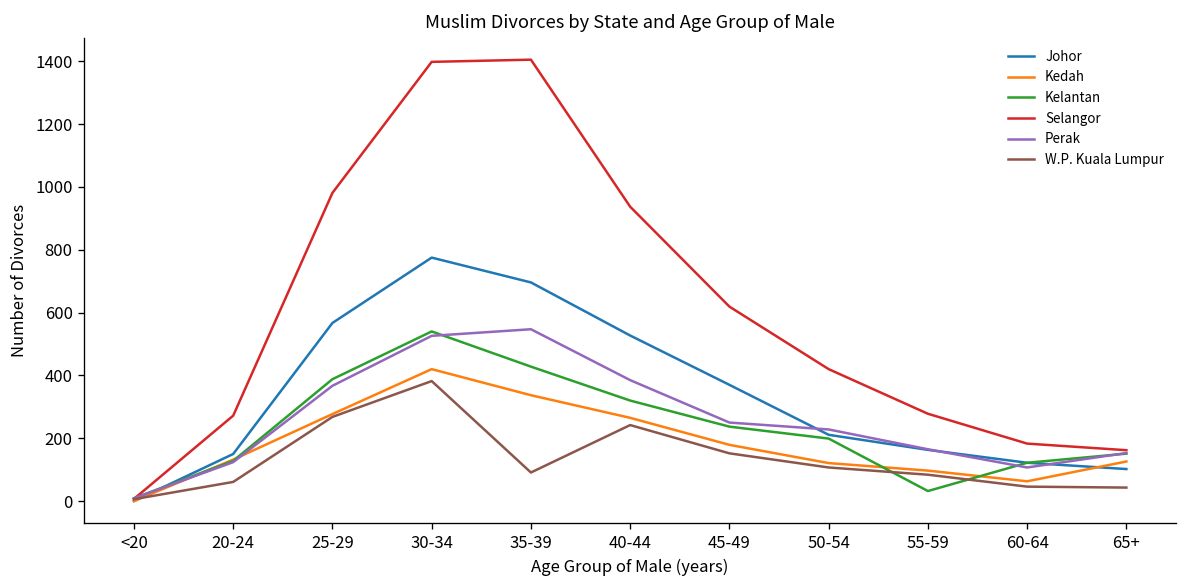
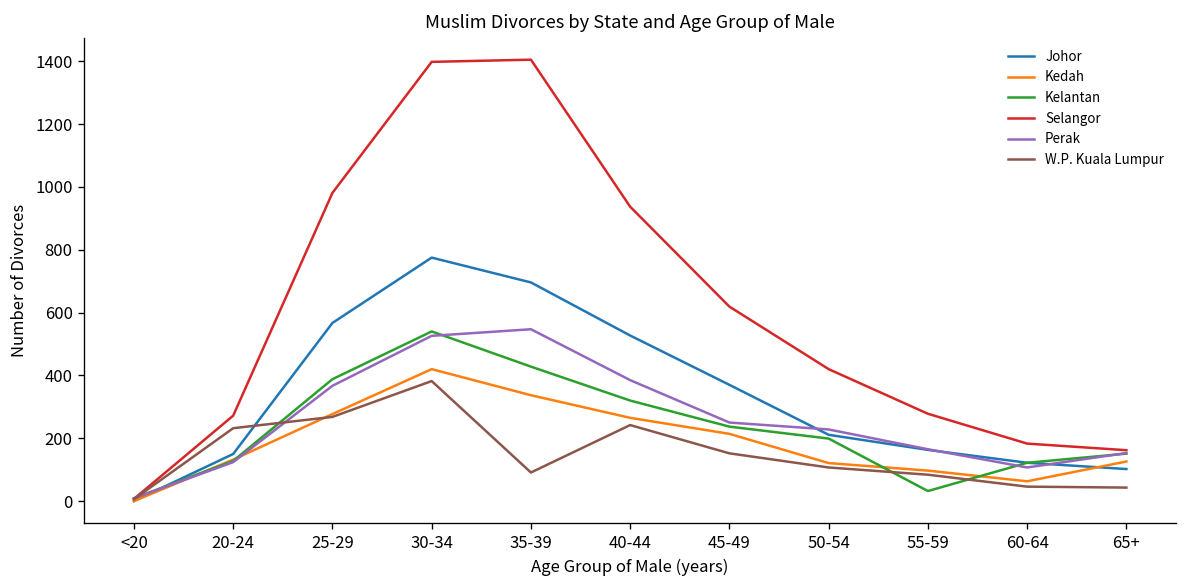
W.P. Kuala Lumpur, 20-24: 60 -> 230
Kedah, 45-49: 180 -> 210
